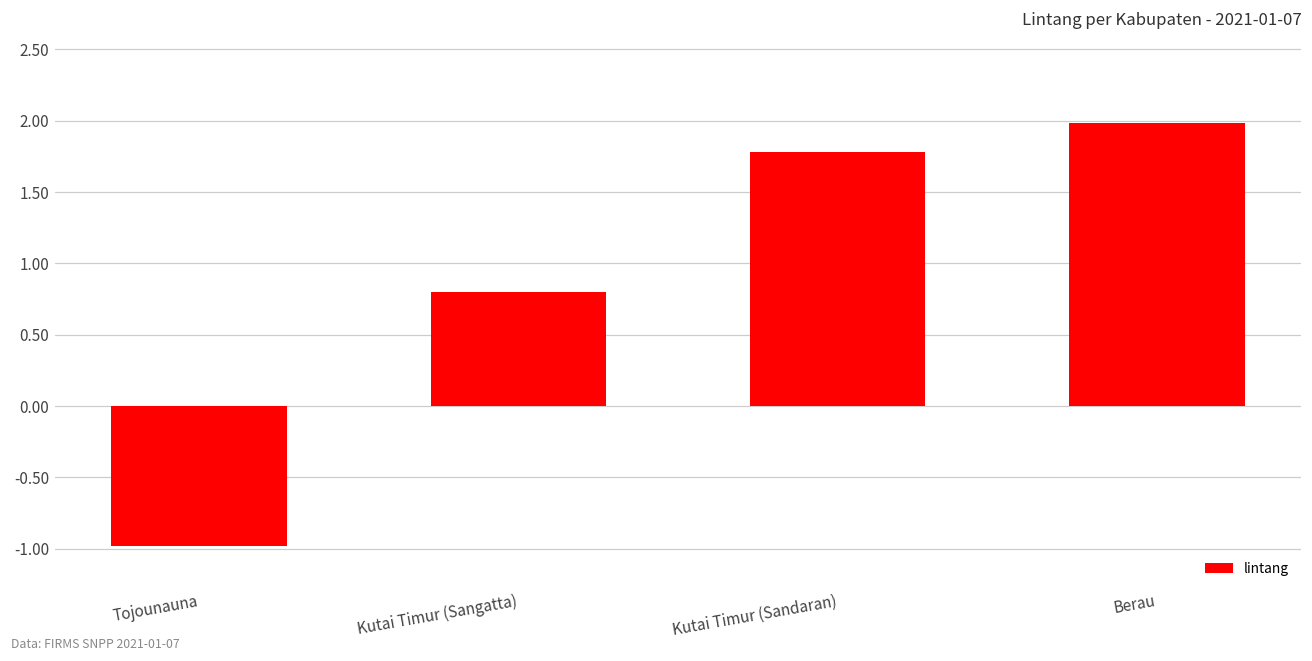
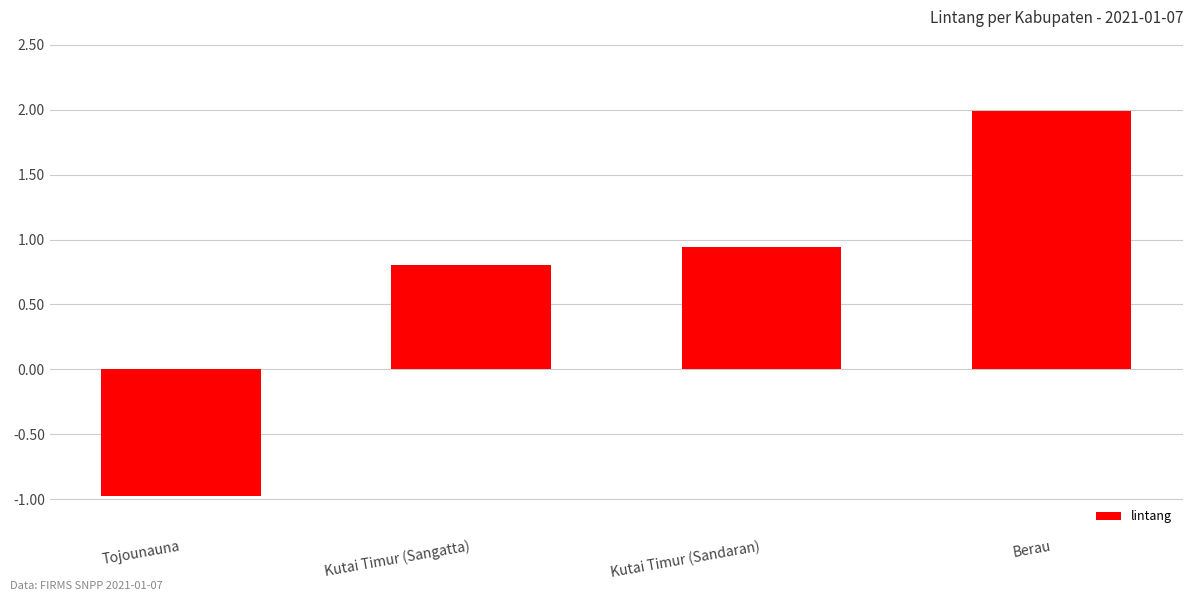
Kutai Timur (Sandaran): 1.78 -> 0.95
